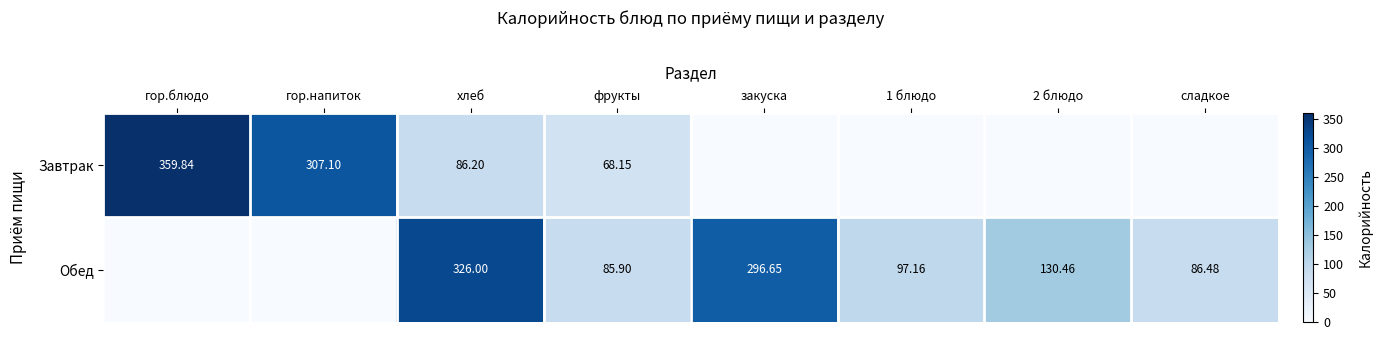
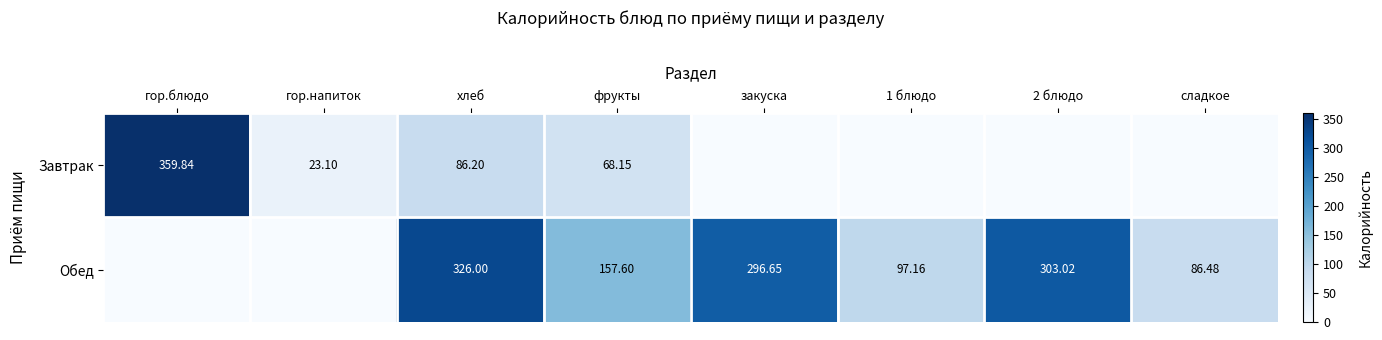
Завтрак, гор.напиток: 307.10 -> 23.10
Обед, фрукты: 85.90 -> 157.60
Обед, 2 блюдо: 130.46 -> 303.02
